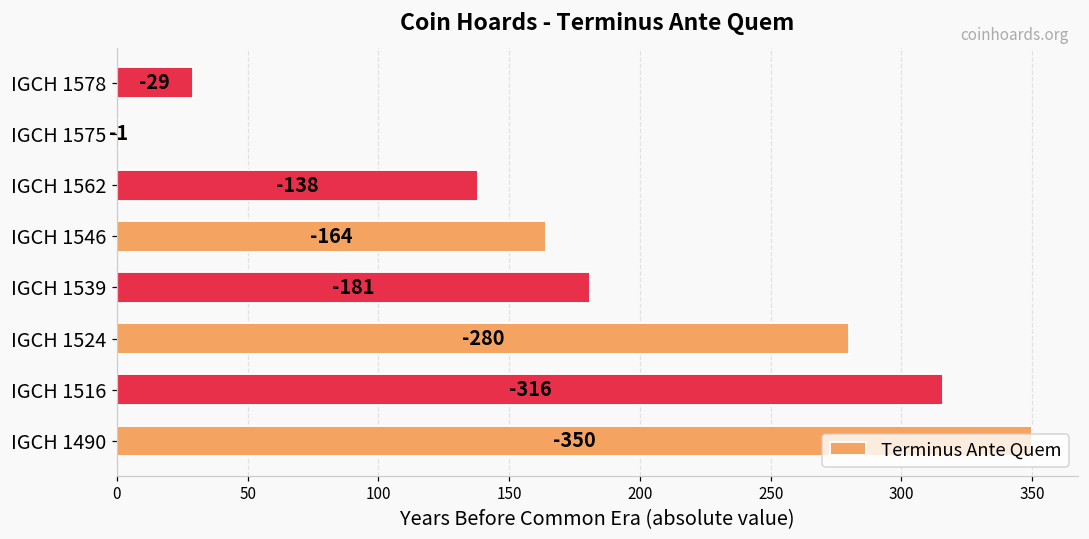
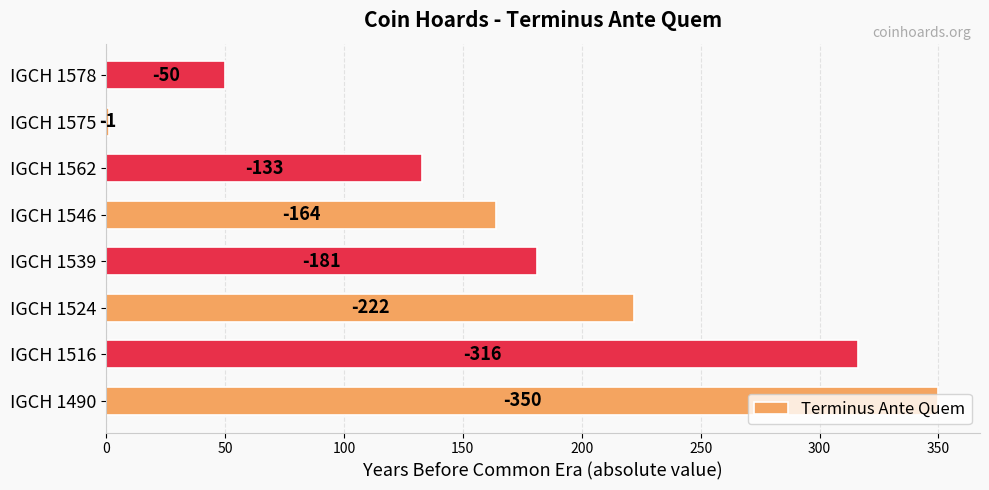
IGCH 1578: -29 -> -50
IGCH 1562: -138 -> -133
IGCH 1524: -280 -> -222
